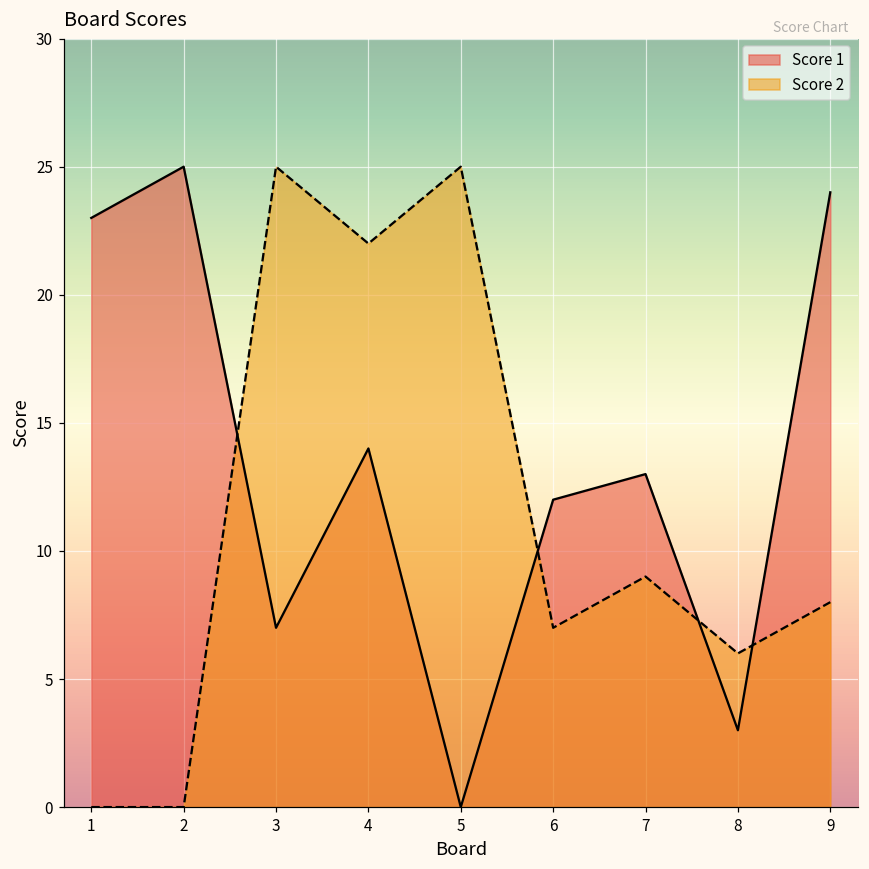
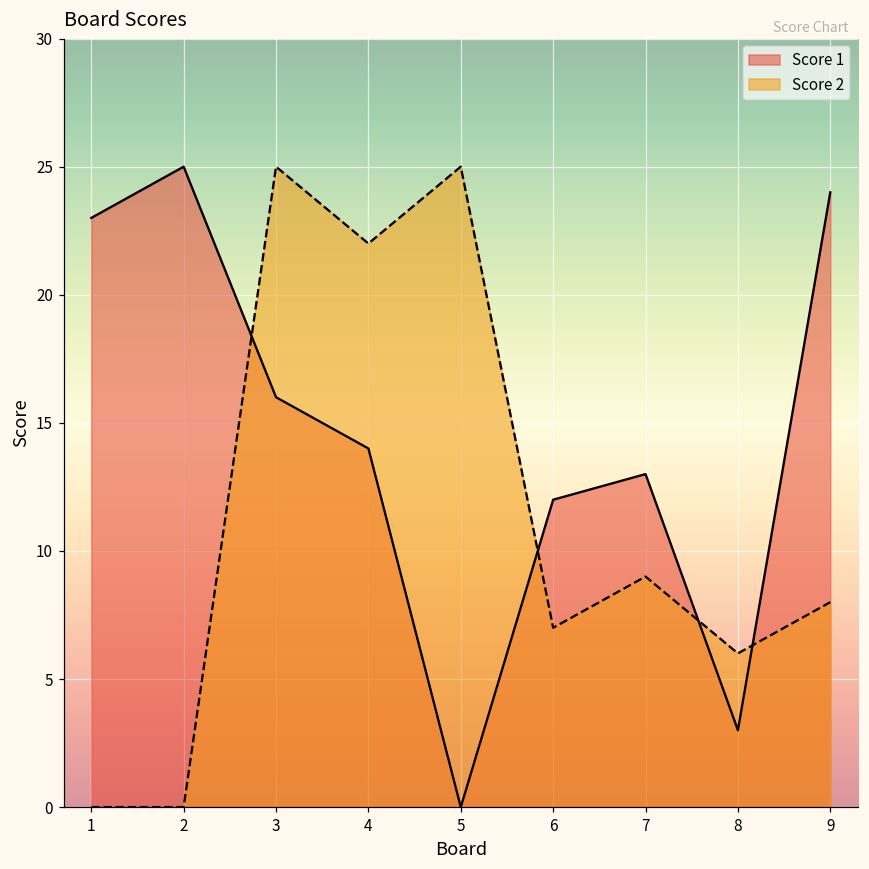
Score 1, 3: 7 -> 16
